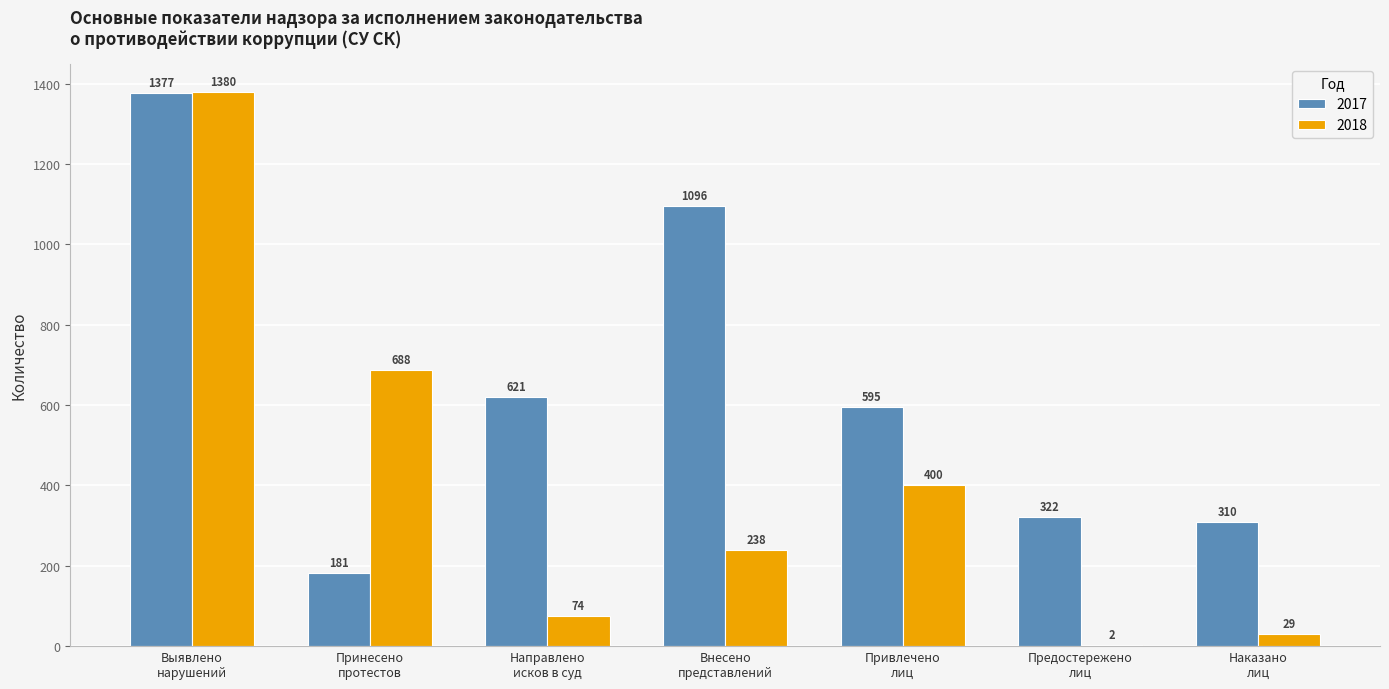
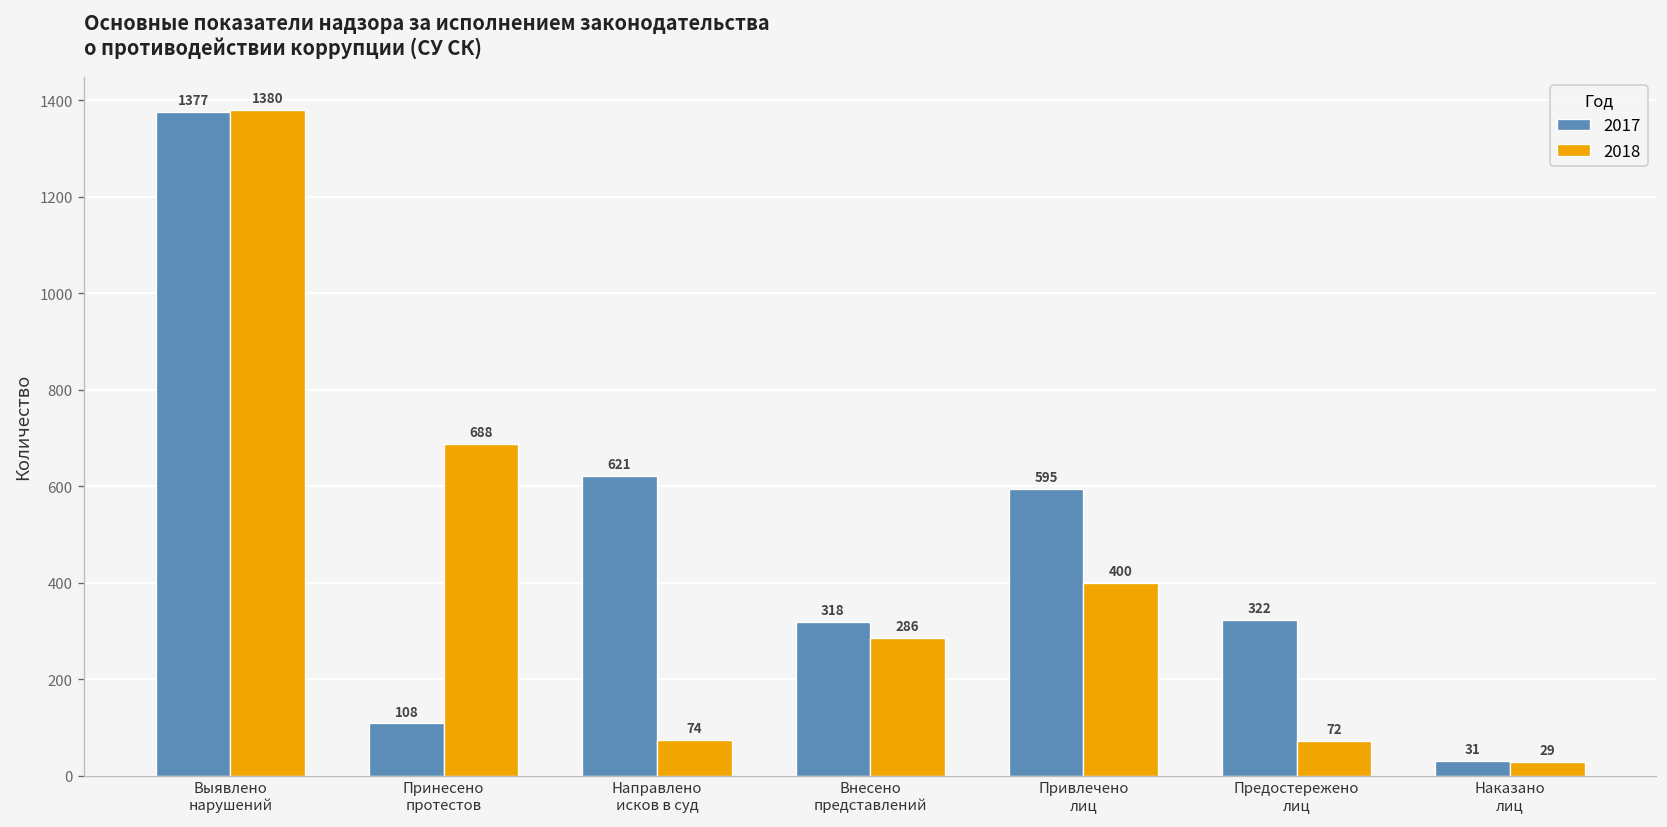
2017, Принесено протестов: 181 -> 108
2017, Внесено представлений: 1096 -> 318
2018, Внесено представлений: 238 -> 286
2018, Предостережено лиц: 2 -> 72
2017, Наказано лиц: 310 -> 31
